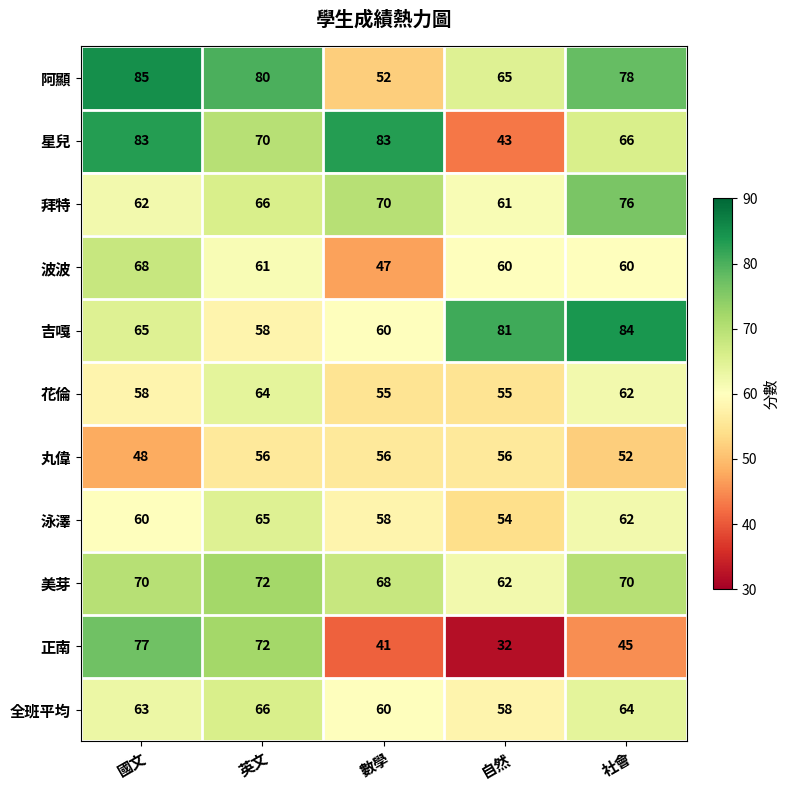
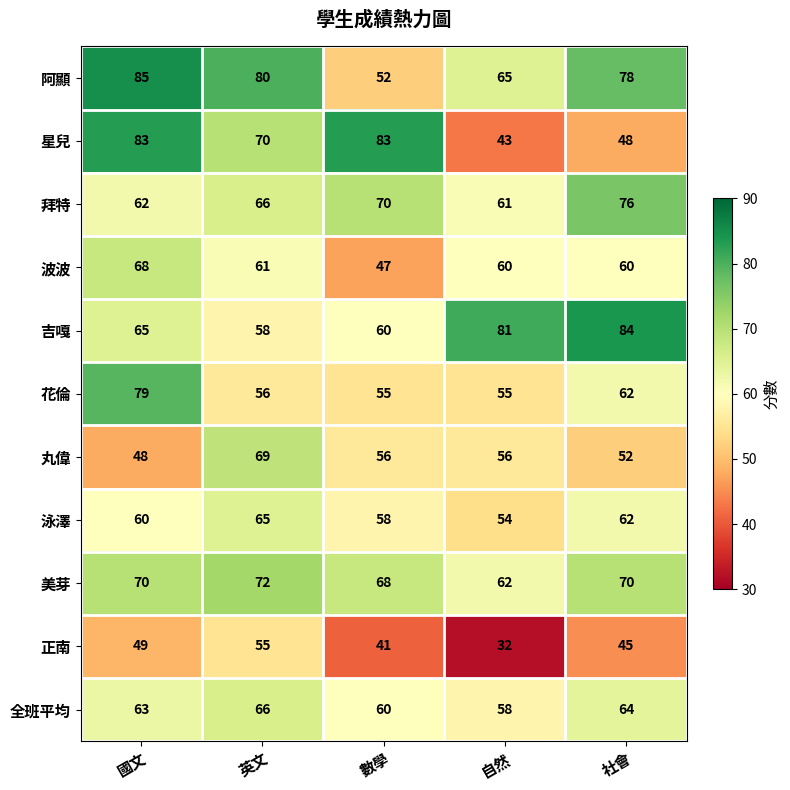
星兒, 社會: 66 -> 48
花倫, 國文: 58 -> 79
花倫, 英文: 64 -> 56
丸偉, 英文: 56 -> 69
正南, 國文: 77 -> 49
正南, 英文: 72 -> 55
